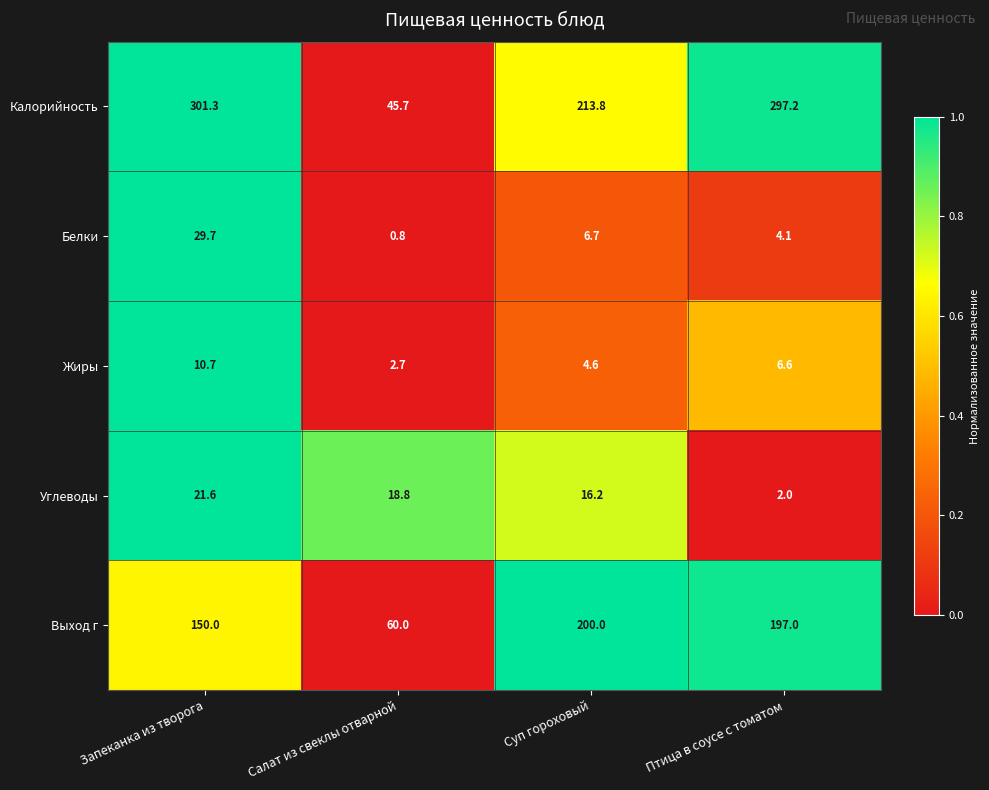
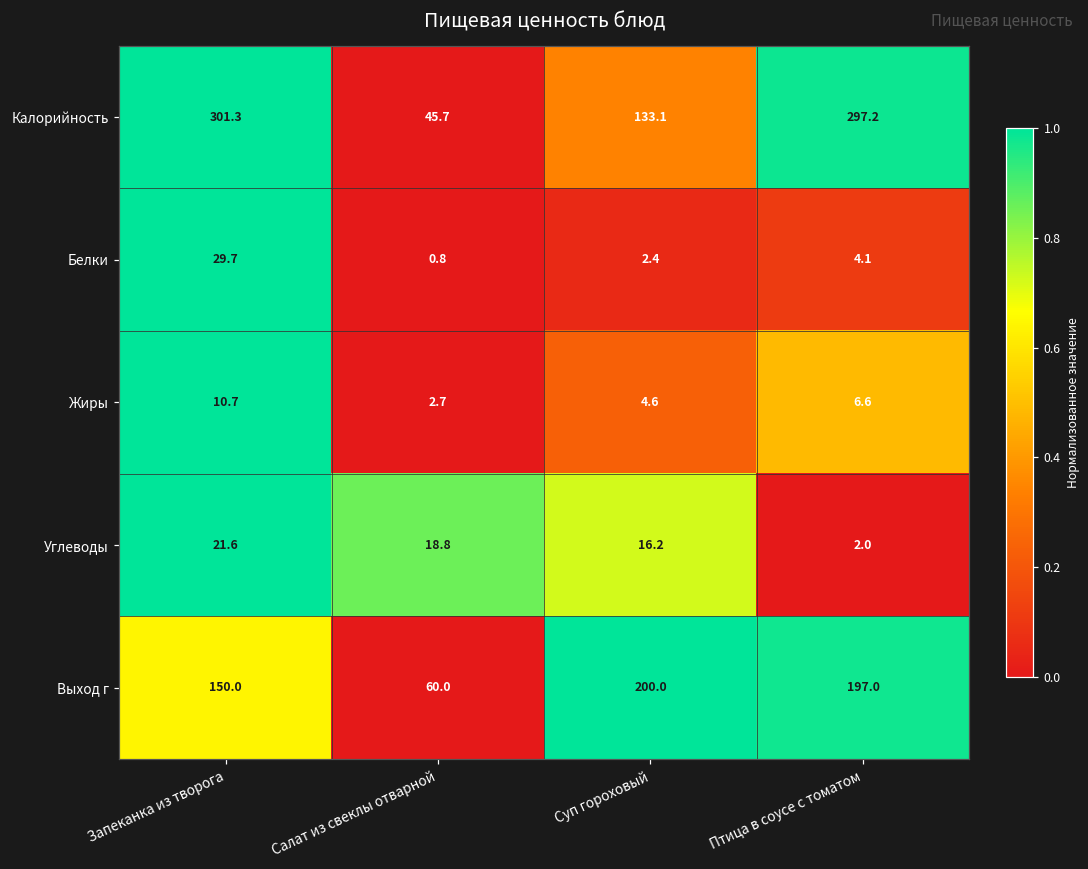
Калорийность, Суп гороховый: 213.8 -> 133.1
Белки, Суп гороховый: 6.7 -> 2.4
